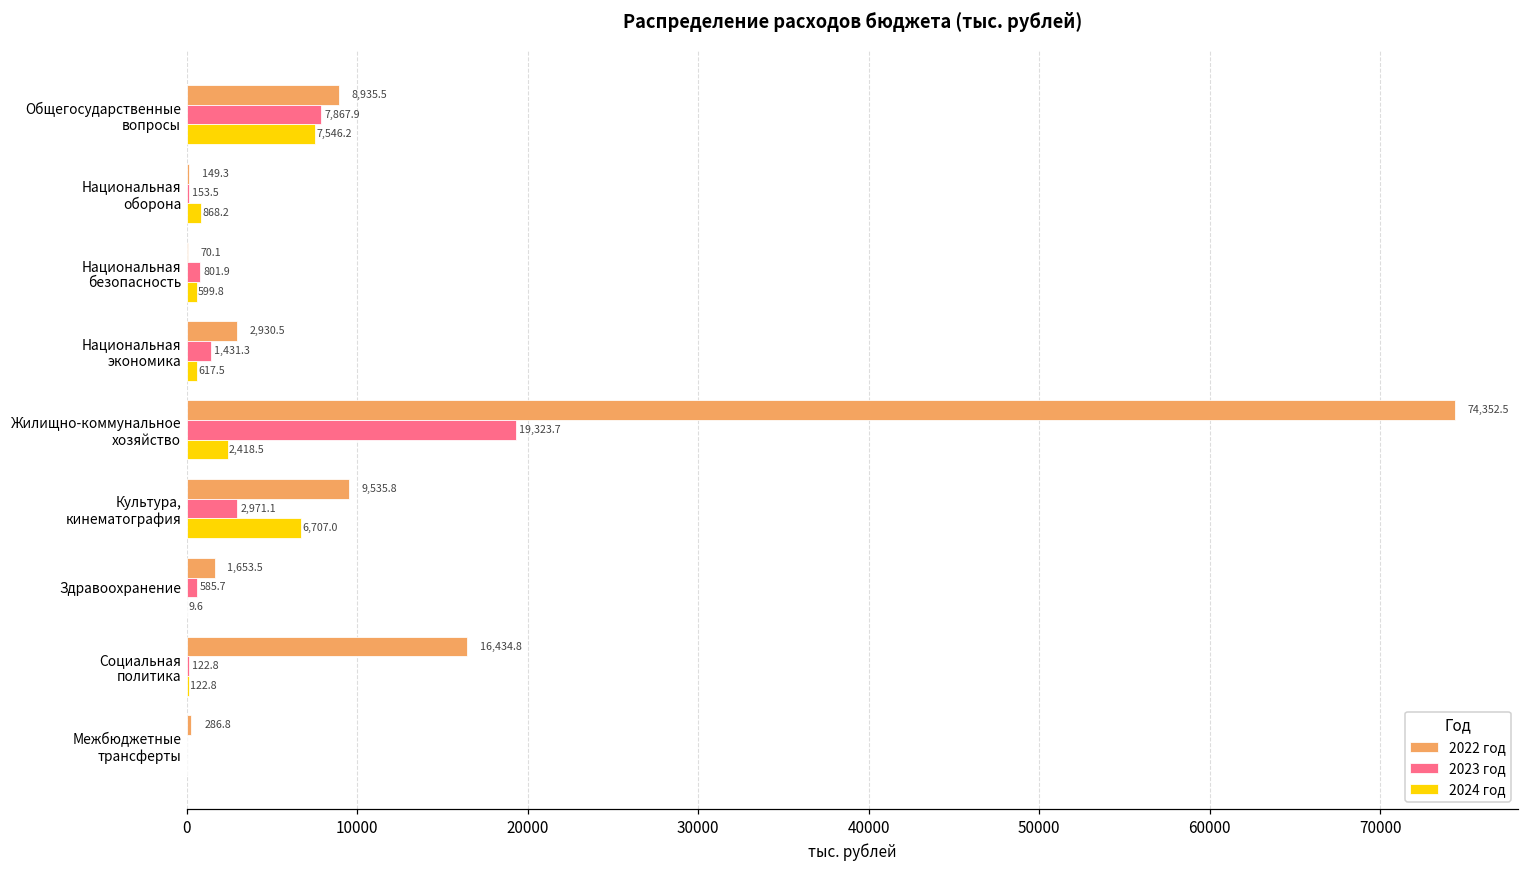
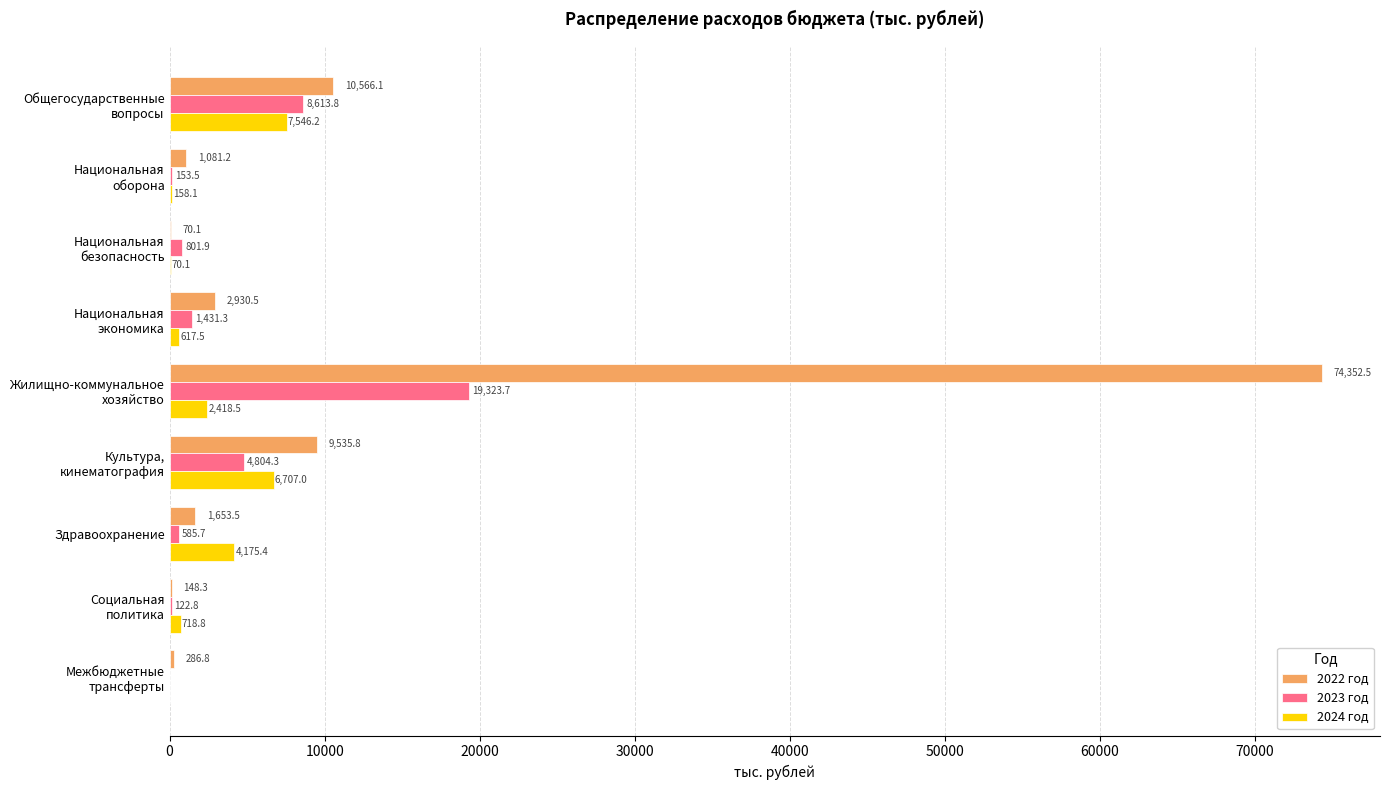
2022 год, Общегосударственные вопросы: 8,935.5 -> 10,566.1
2023 год, Общегосударственные вопросы: 7,867.9 -> 8,613.8
2022 год, Национальная оборона: 149.3 -> 1,081.2
2024 год, Национальная оборона: 868.2 -> 158.1
2024 год, Национальная безопасность: 599.8 -> 70.1
2023 год, Культура, кинематография: 2,971.1 -> 4,804.3
2024 год, Здравоохранение: 9.6 -> 4,175.4
2022 год, Социальная политика: 16,434.8 -> 148.3
2024 год, Социальная политика: 122.8 -> 718.8
